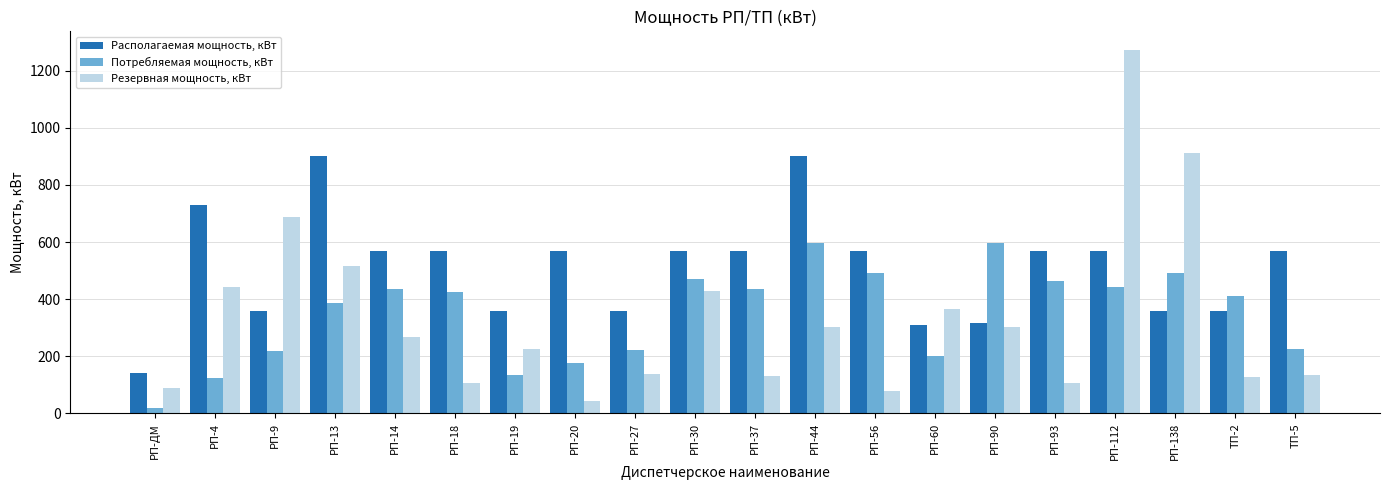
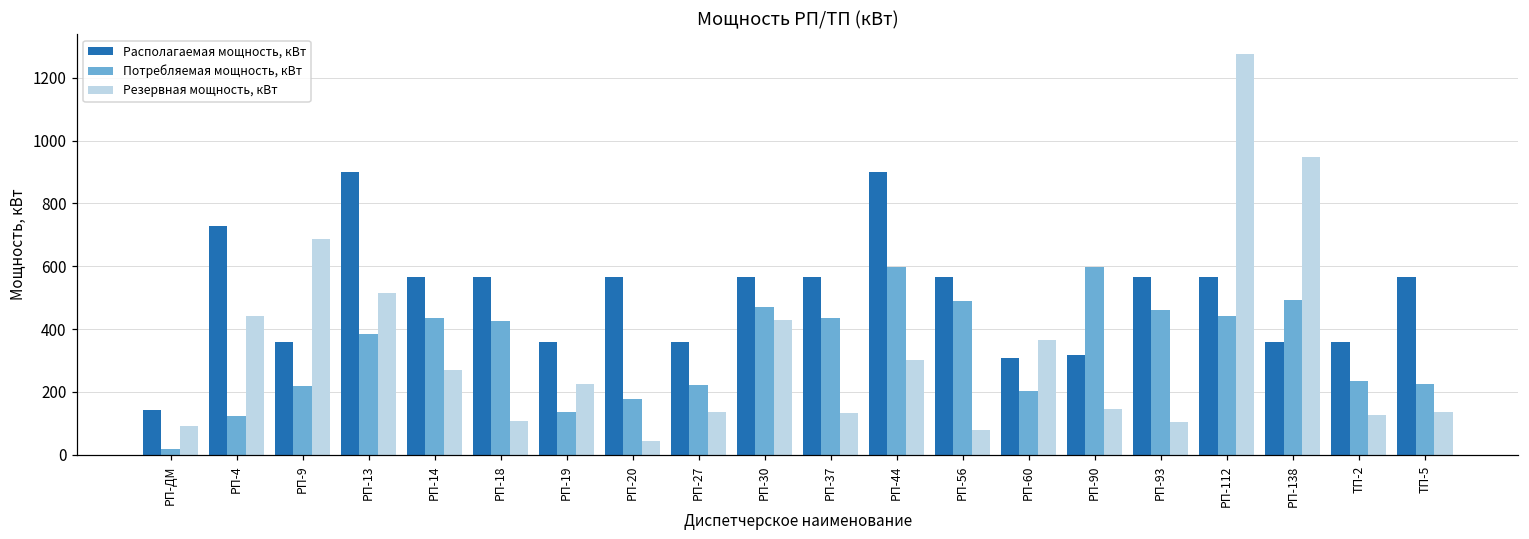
Резервная мощность, кВт, РП-90: 300 -> 150
Резервная мощность, кВт, РП-138: 910 -> 950
Потребляемая мощность, кВт, ТП-2: 410 -> 230
